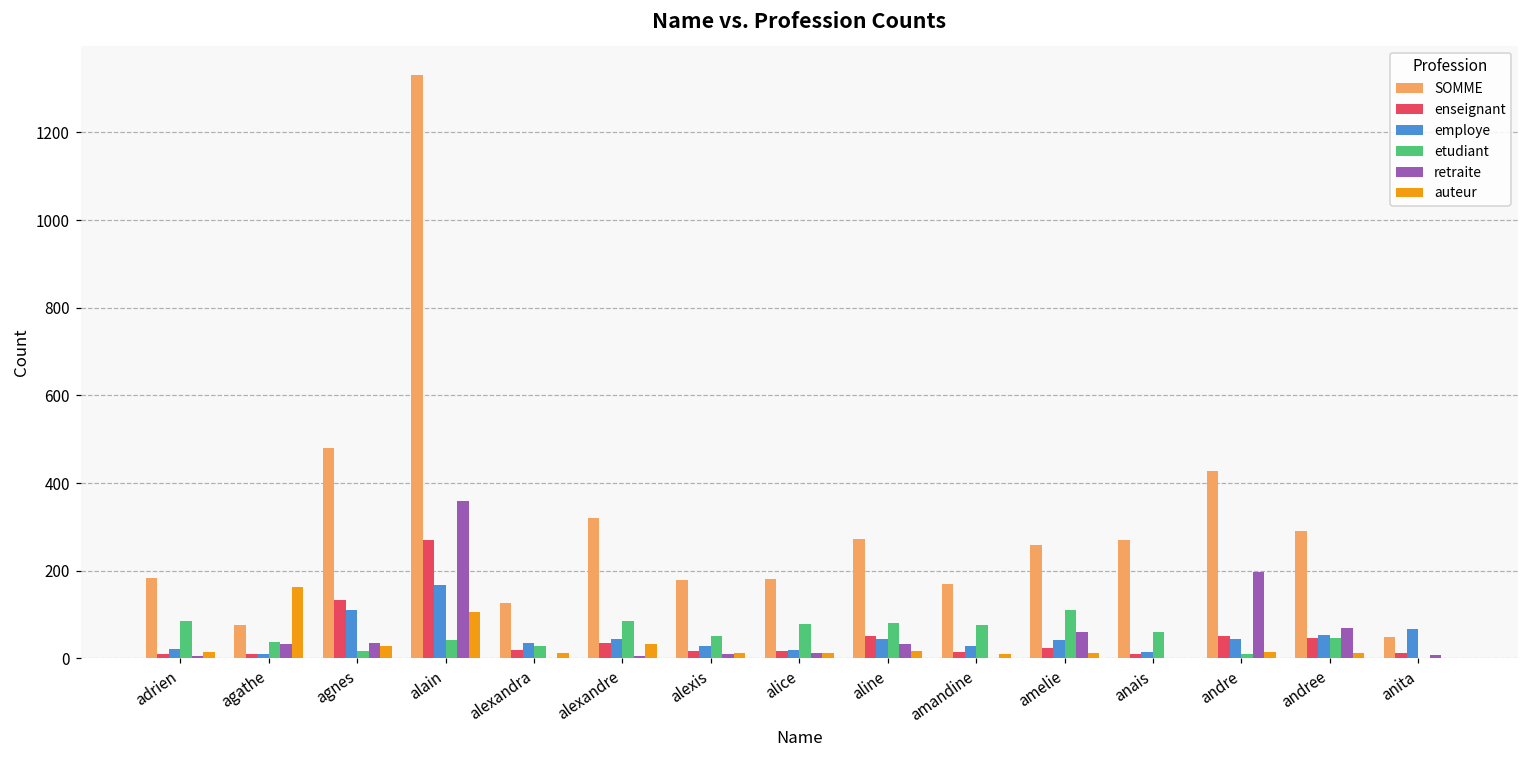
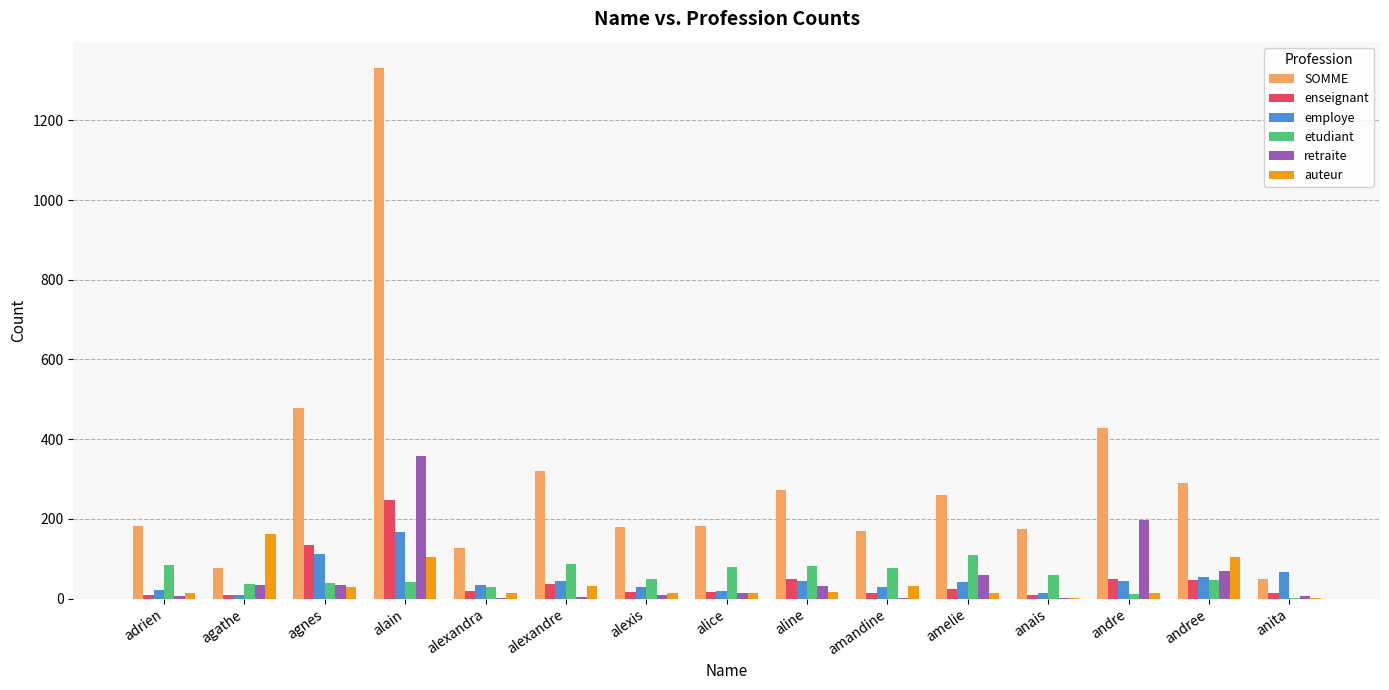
etudiant, agnes: 20 -> 40
enseignant, alain: 270 -> 250
auteur, amandine: 10 -> 30
SOMME, anais: 270 -> 170
auteur, andree: 10 -> 100
